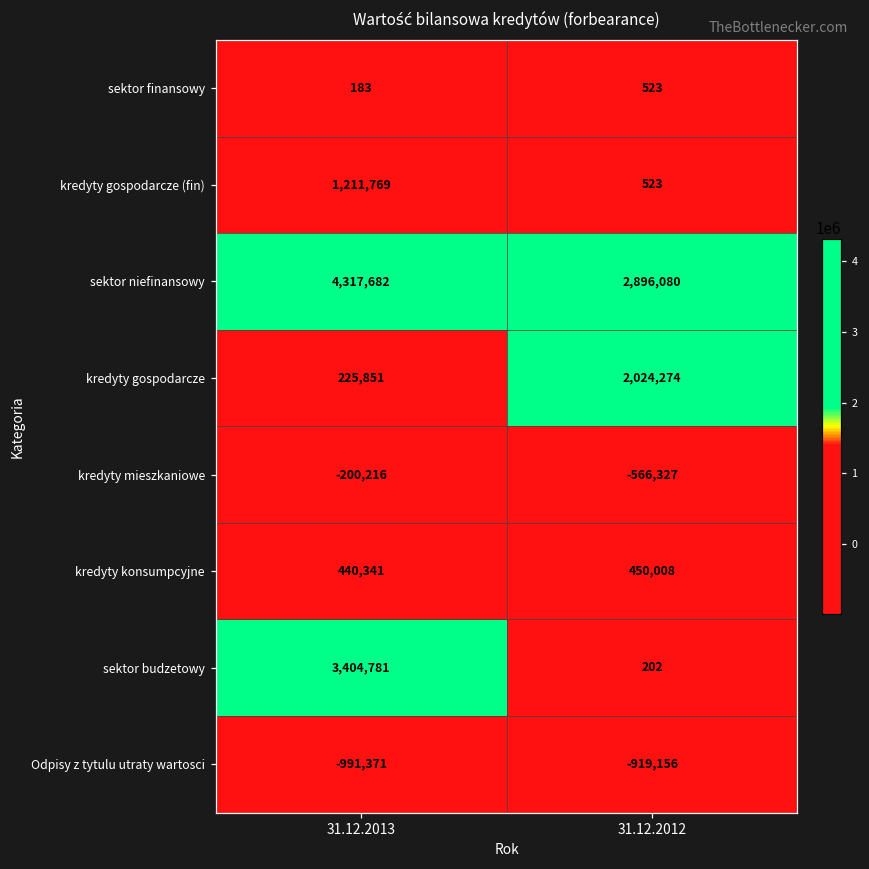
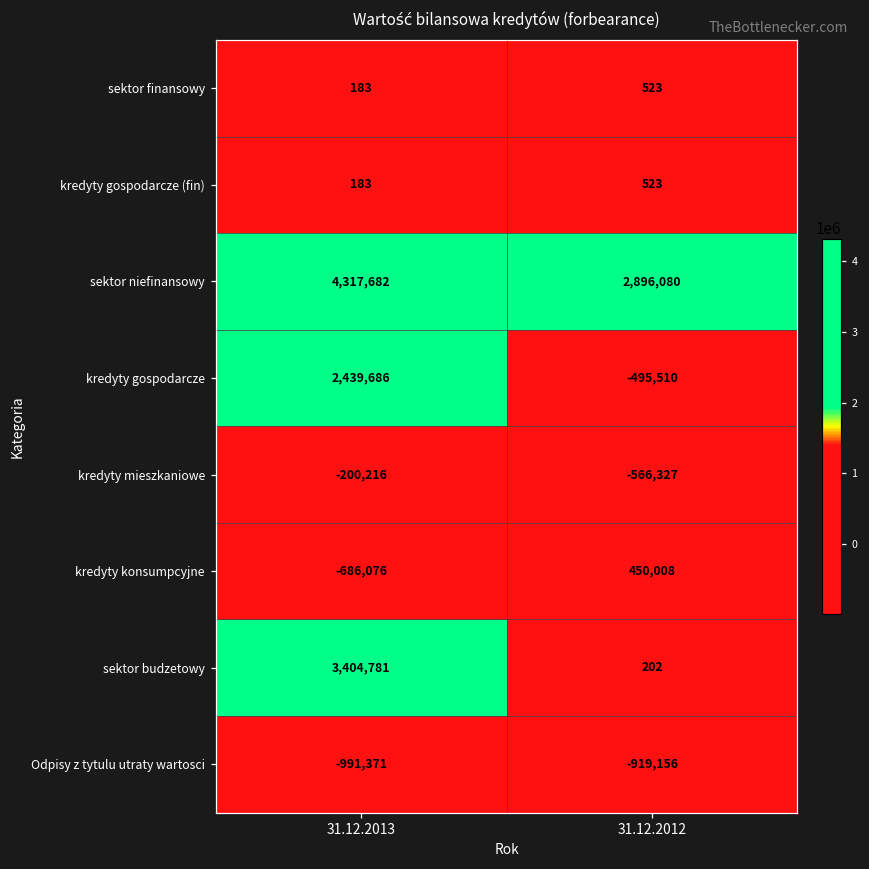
kredyty gospodarcze (fin), 31.12.2013: 1,211,769 -> 183
kredyty gospodarcze, 31.12.2013: 225,851 -> 2,439,686
kredyty gospodarcze, 31.12.2012: 2,024,274 -> -495,510
kredyty konsumpcyjne, 31.12.2013: 440,341 -> -686,076
